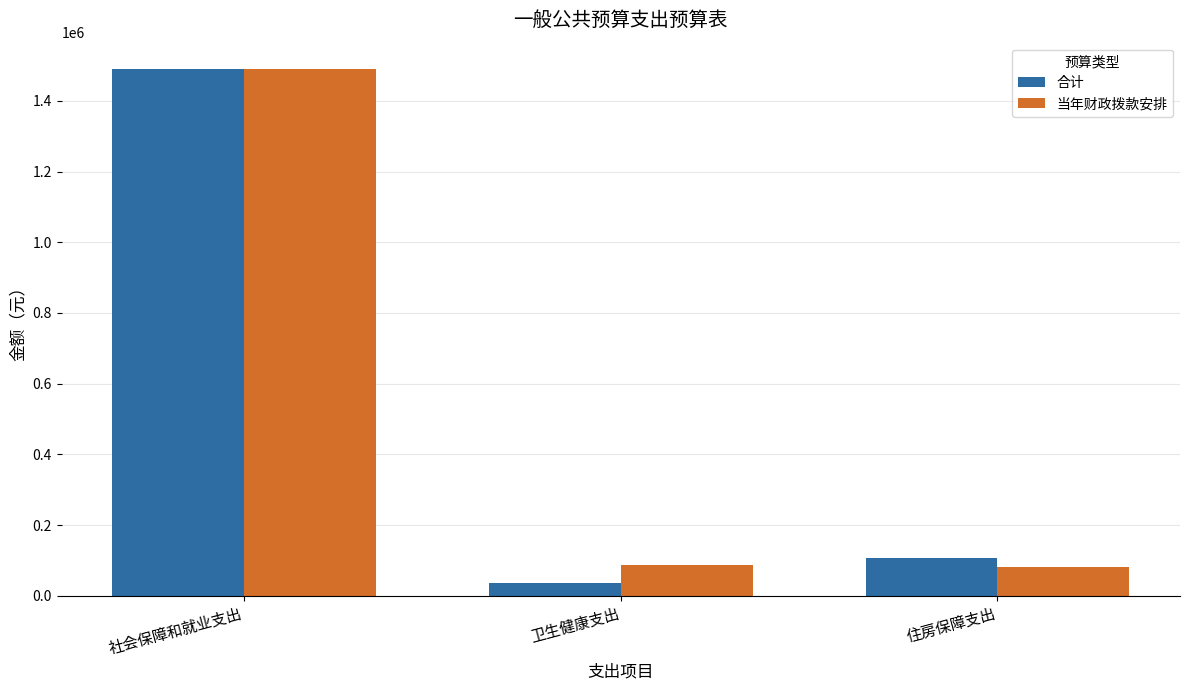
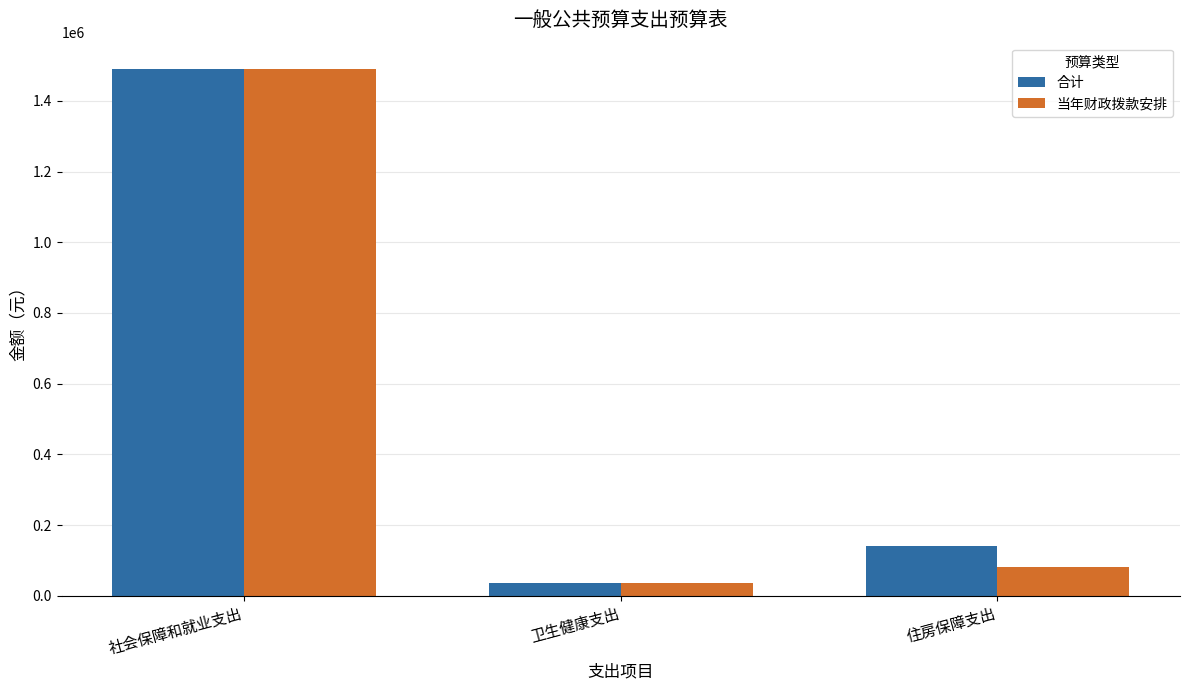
当年财政拨款安排, 卫生健康支出: 90000 -> 40000
合计, 住房保障支出: 110000 -> 140000
